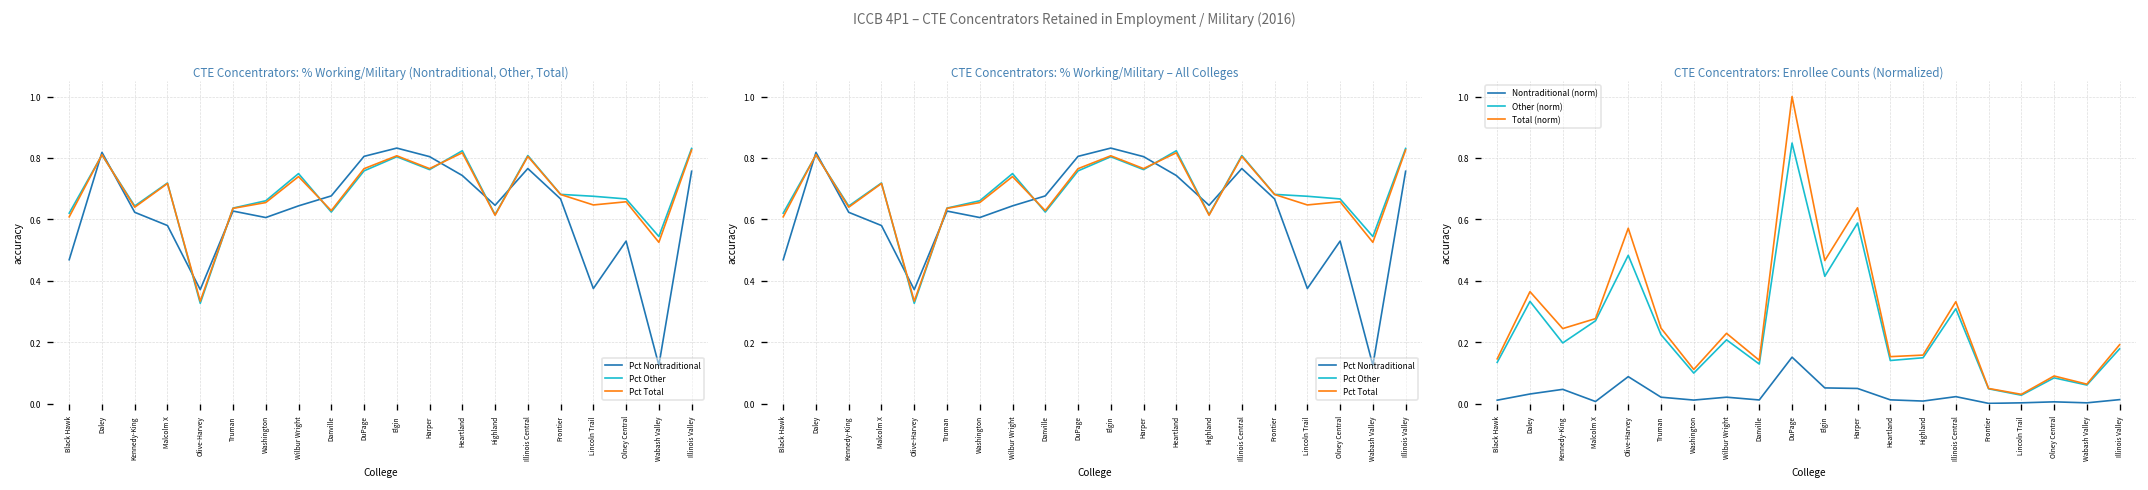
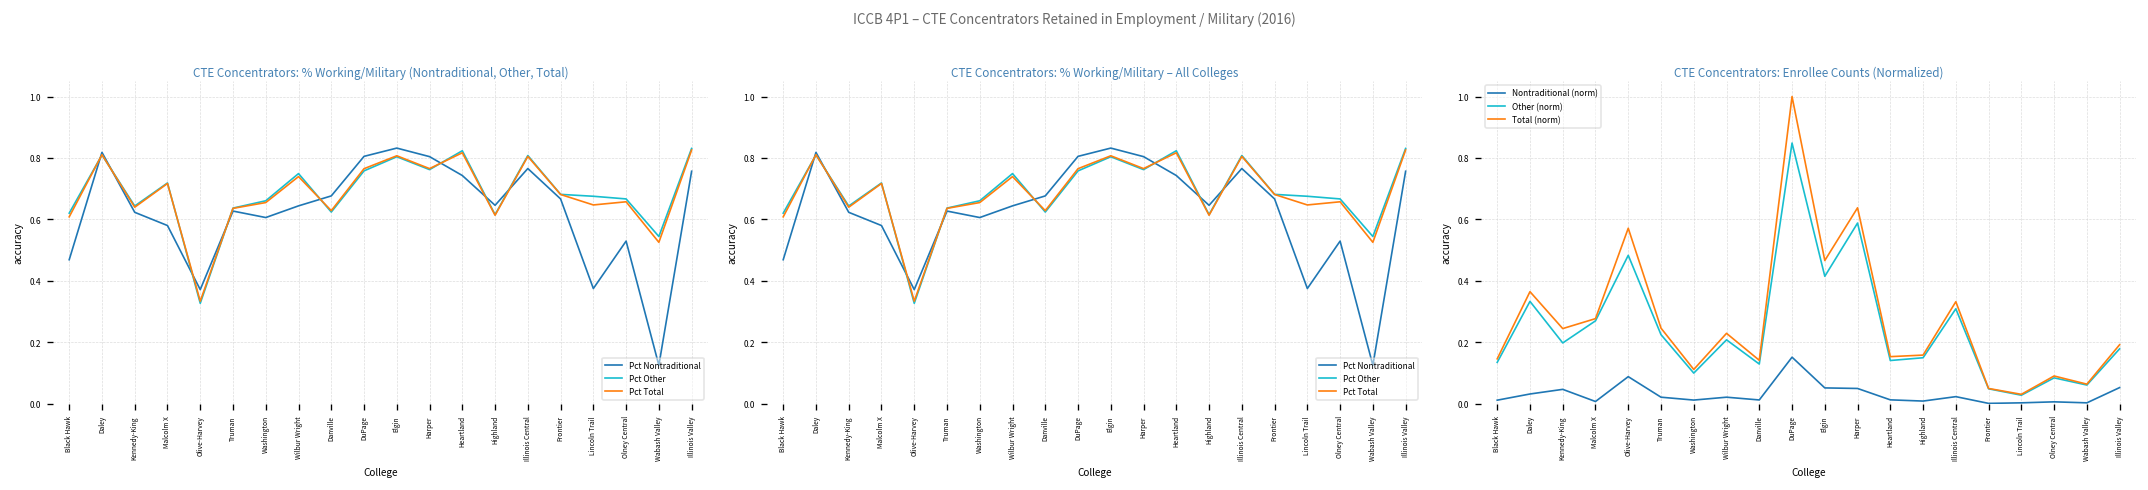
CTE Concentrators: Enrollee Counts (Normalized), Nontraditional (norm), Illinois Valley: 0.01 -> 0.05
